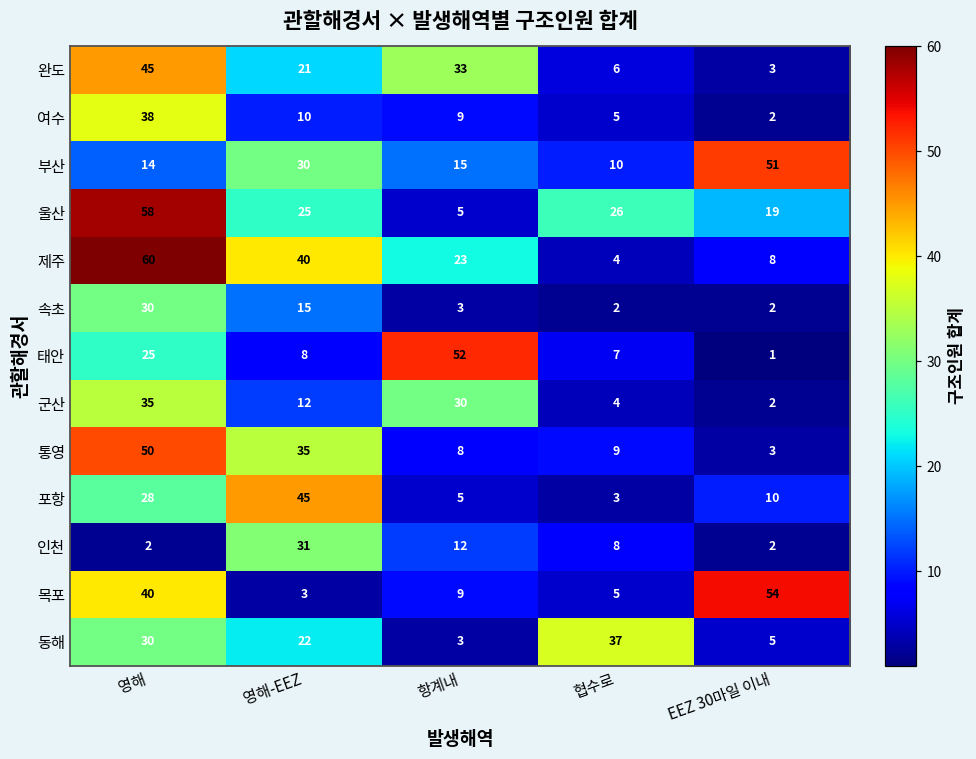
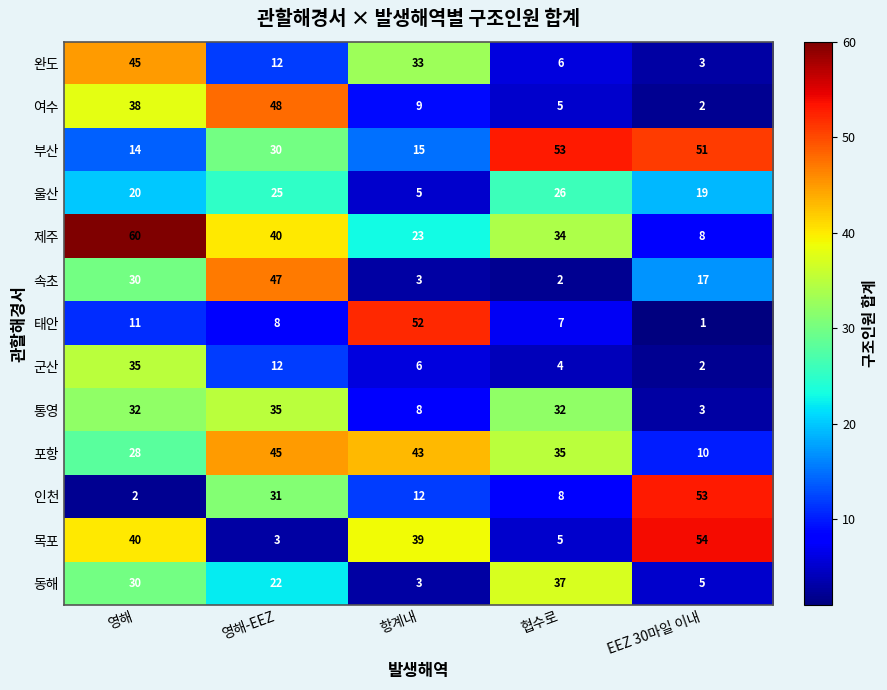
완도, 영해-EEZ: 21 -> 12
여수, 영해-EEZ: 10 -> 48
부산, 협수로: 10 -> 53
울산, 영해: 58 -> 20
제주, 협수로: 4 -> 34
속초, 영해-EEZ: 15 -> 47
속초, EEZ 30마일 이내: 2 -> 17
태안, 영해: 25 -> 11
군산, 항계내: 30 -> 6
통영, 영해: 50 -> 32
통영, 협수로: 9 -> 32
포항, 항계내: 5 -> 43
포항, 협수로: 3 -> 35
인천, EEZ 30마일 이내: 2 -> 53
목포, 항계내: 9 -> 39
